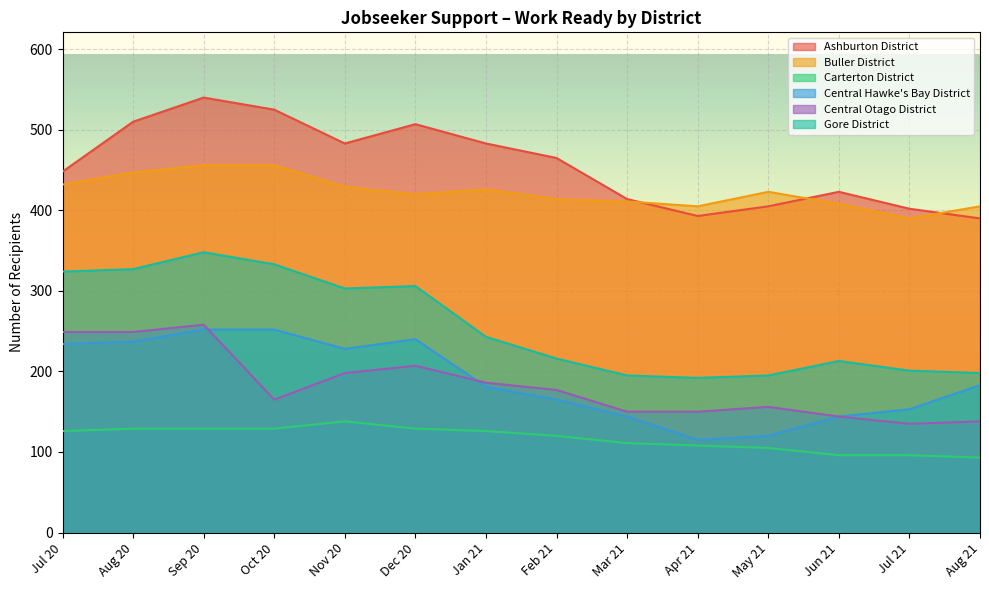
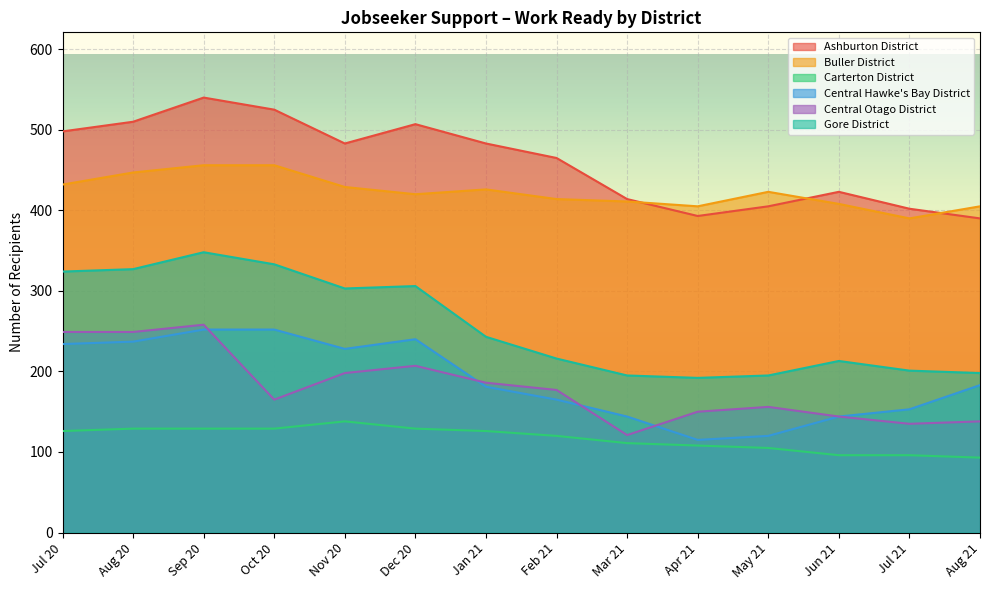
Ashburton District, Jul 20: 450 -> 500
Central Otago District, Mar 21: 150 -> 120
